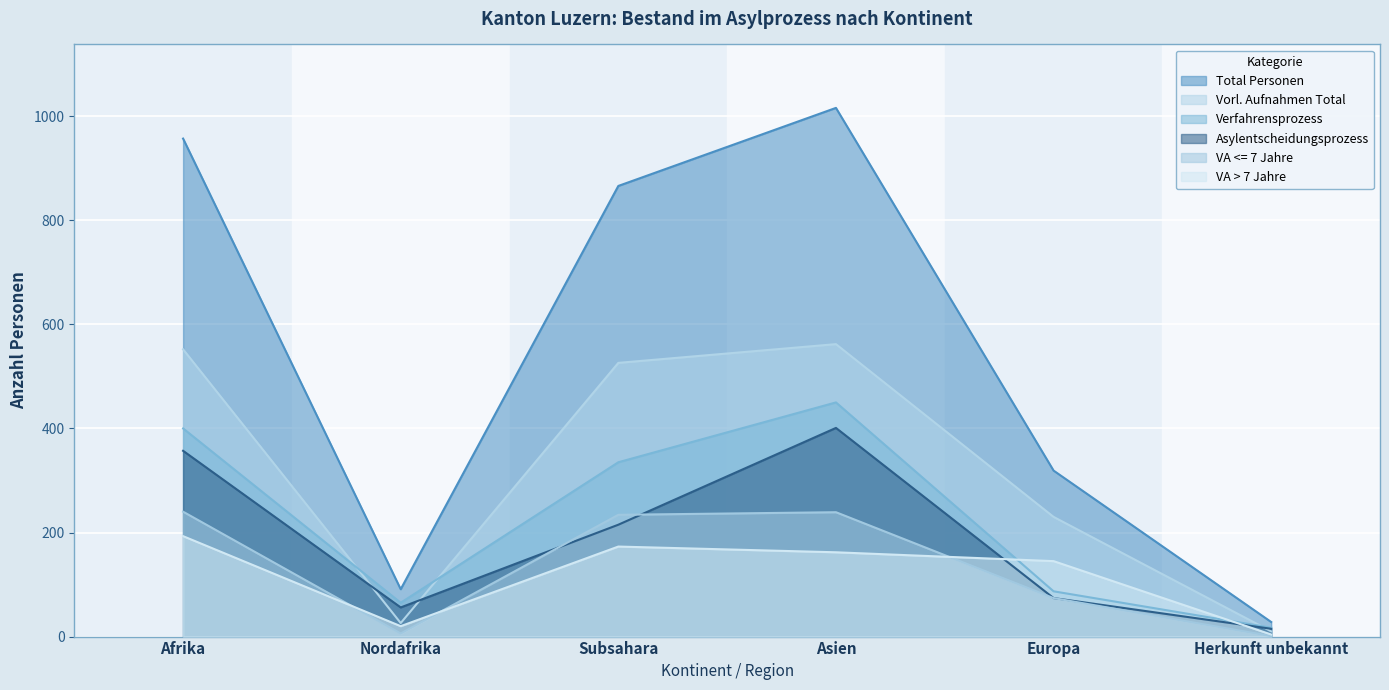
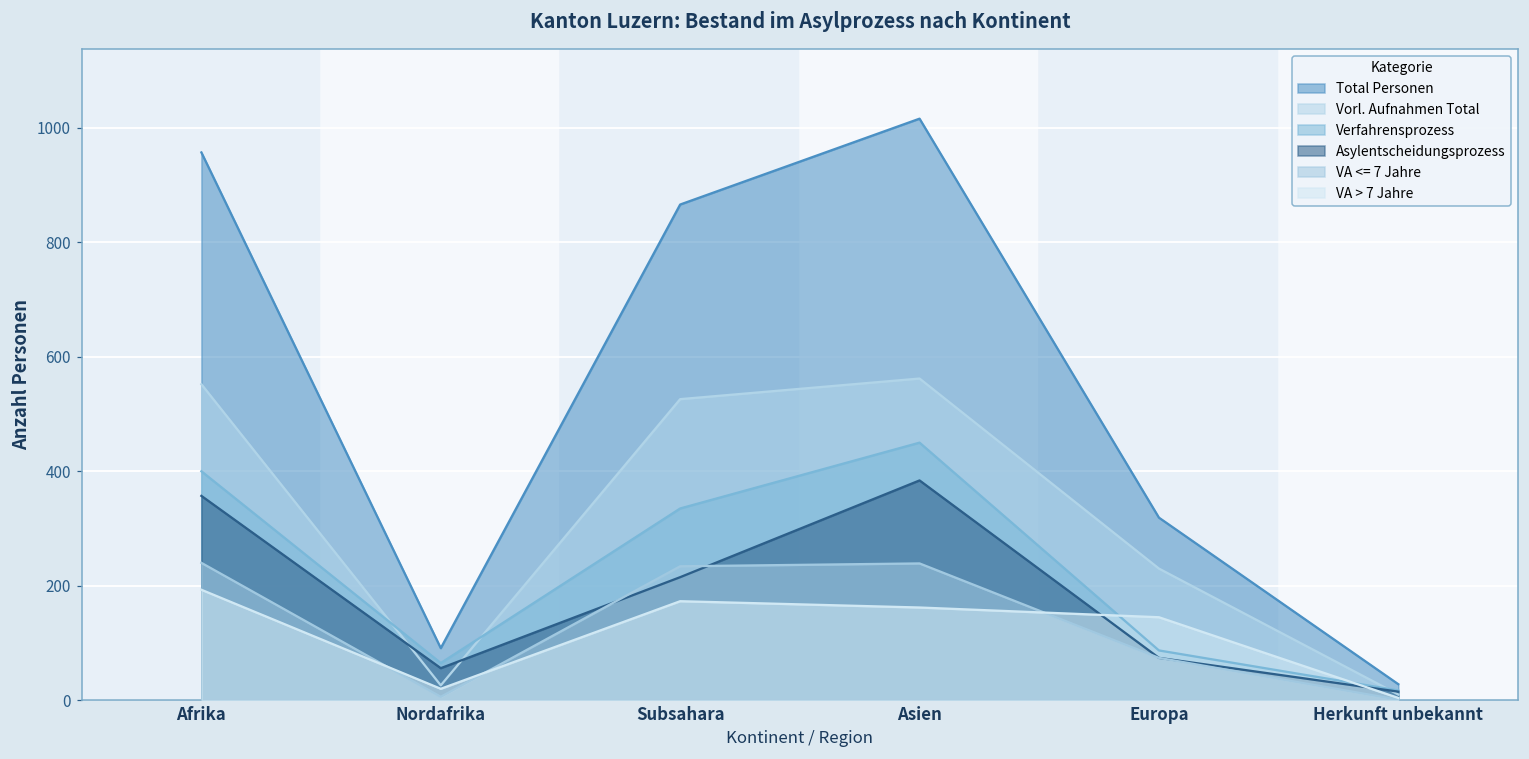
Asylentscheidungsprozess, Asien: 400 -> 380
